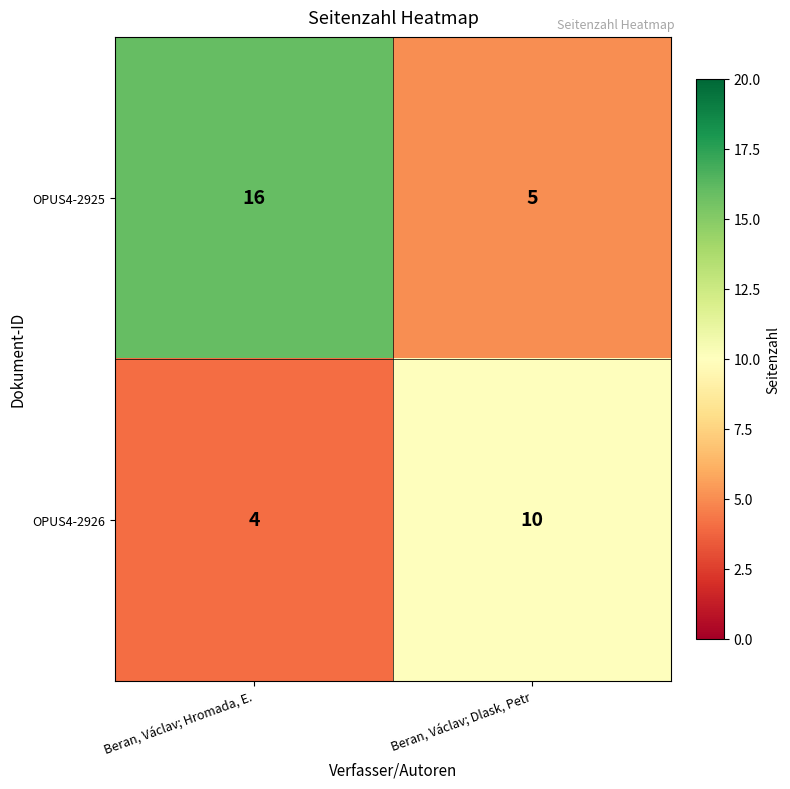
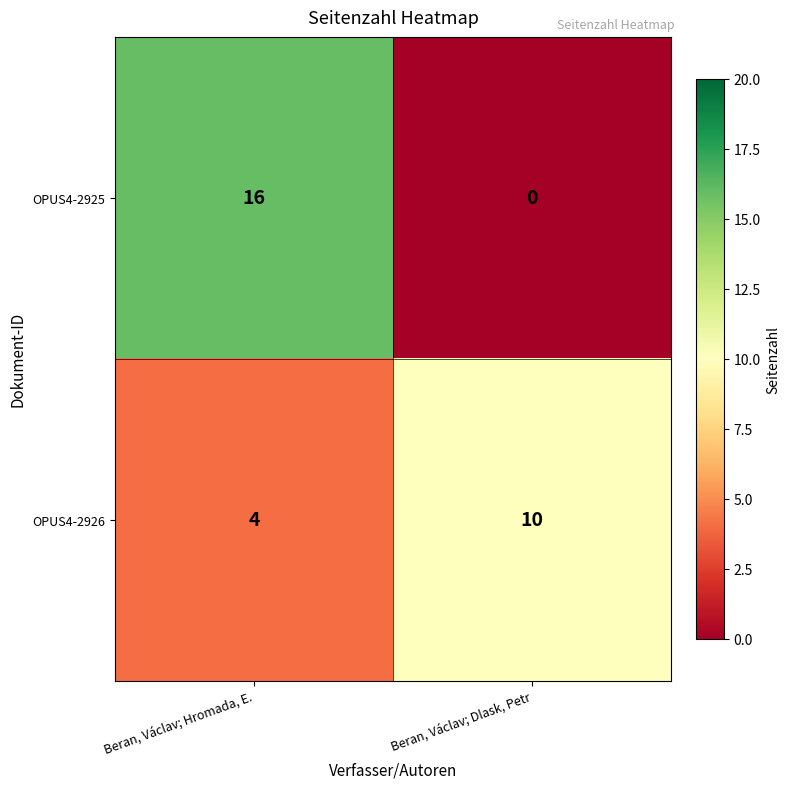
OPUS4-2925, Beran, Václav; Dlask, Petr: 5 -> 0
